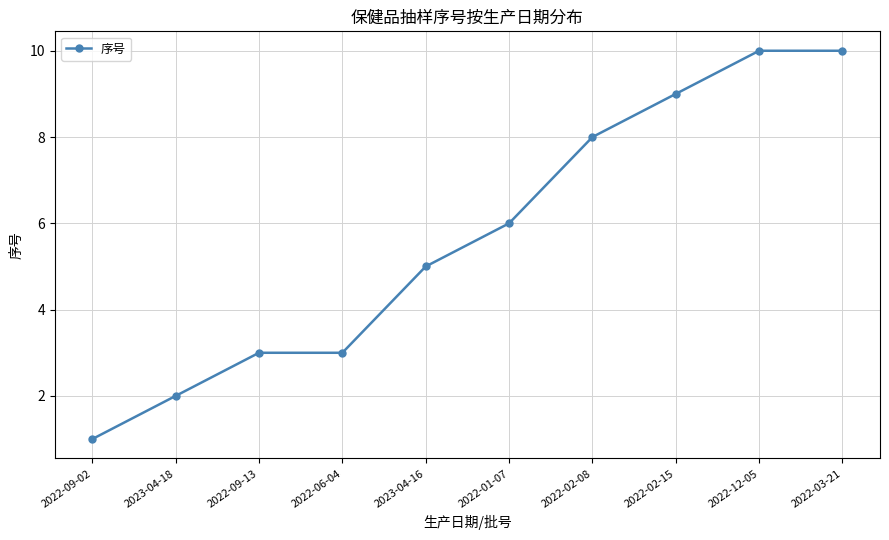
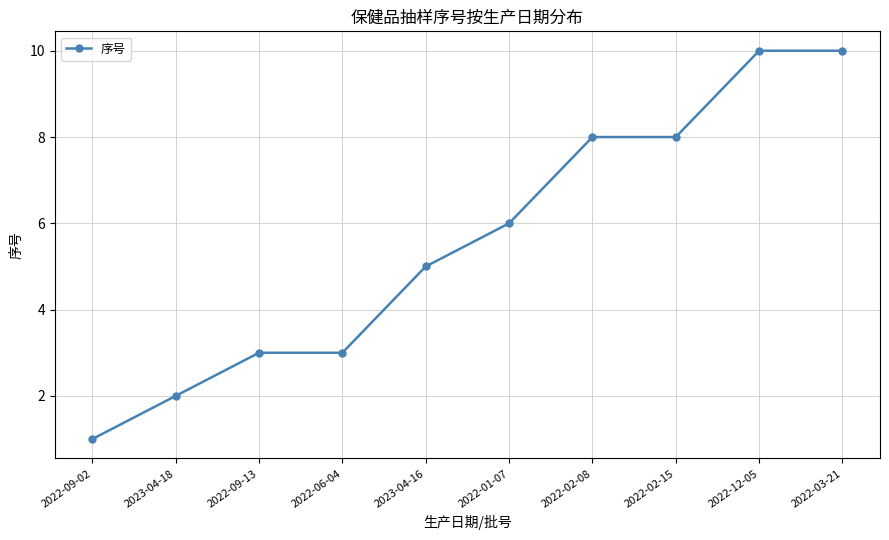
2022-02-15: 9 -> 8
